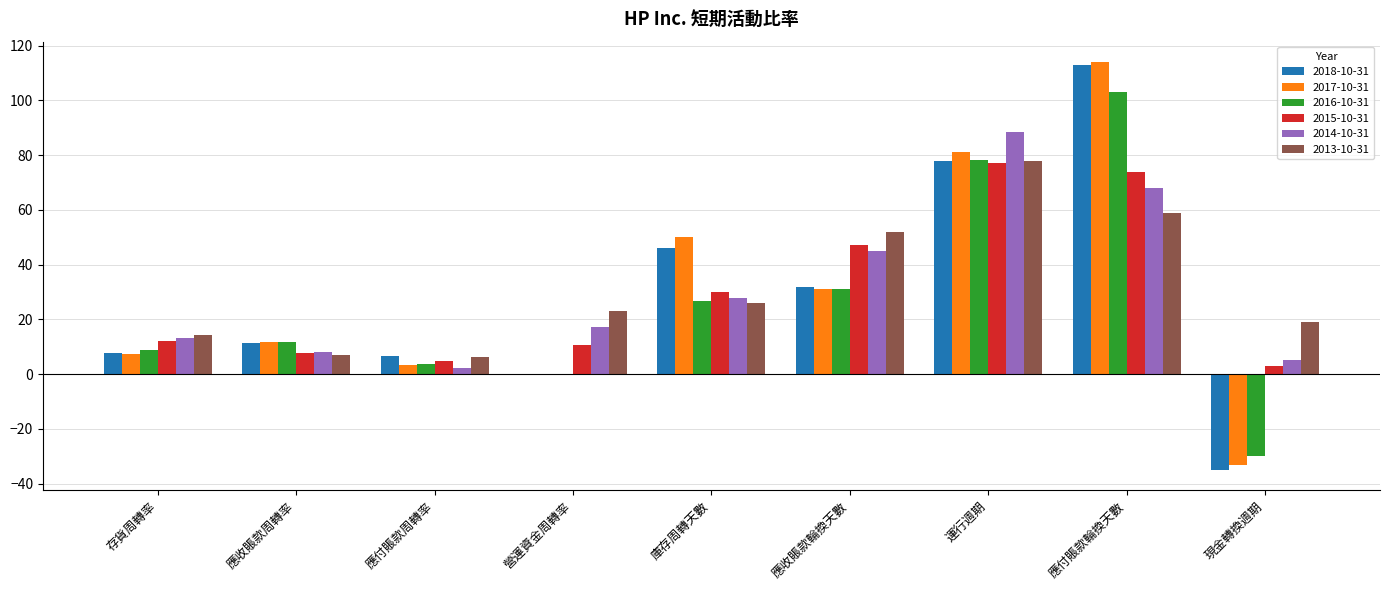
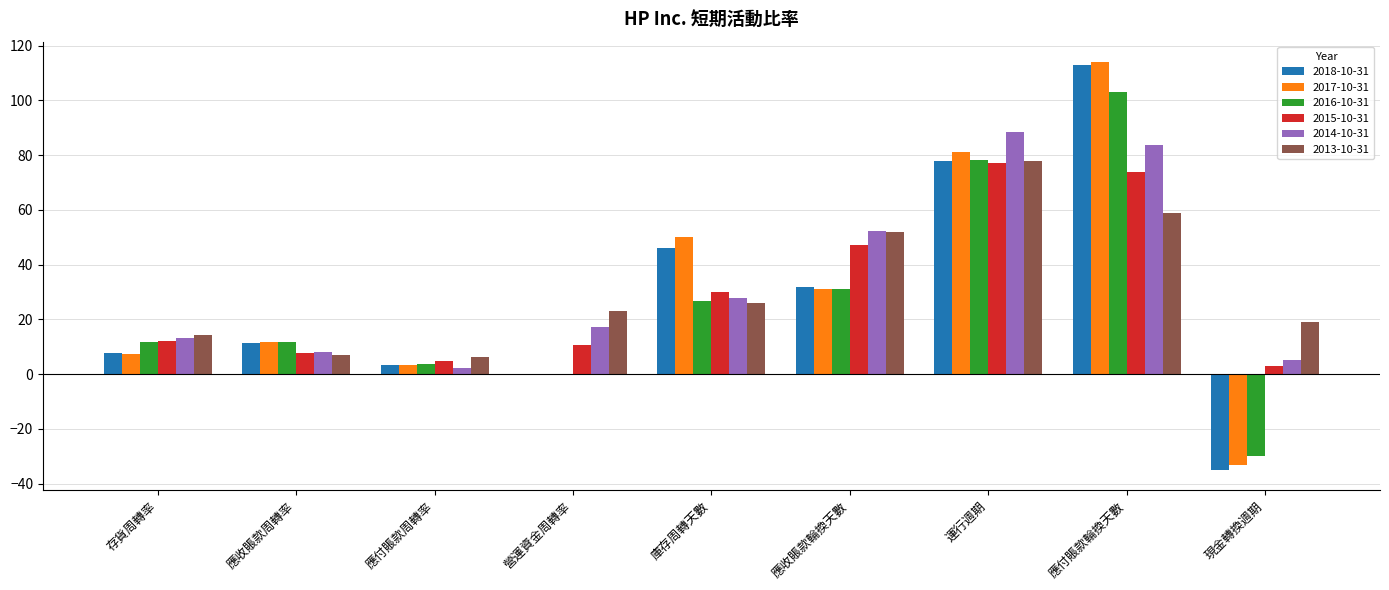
2016-10-31, 存貨周轉率: 9 -> 12
2018-10-31, 應付賬款周轉率: 7 -> 3
2014-10-31, 應收賬款輪換天數: 45 -> 52
2014-10-31, 應付賬款輪換天數: 68 -> 84
